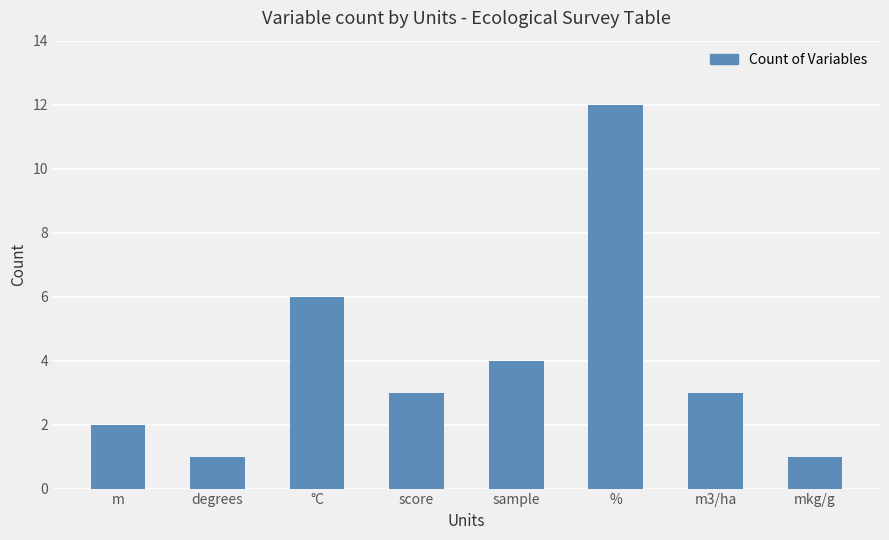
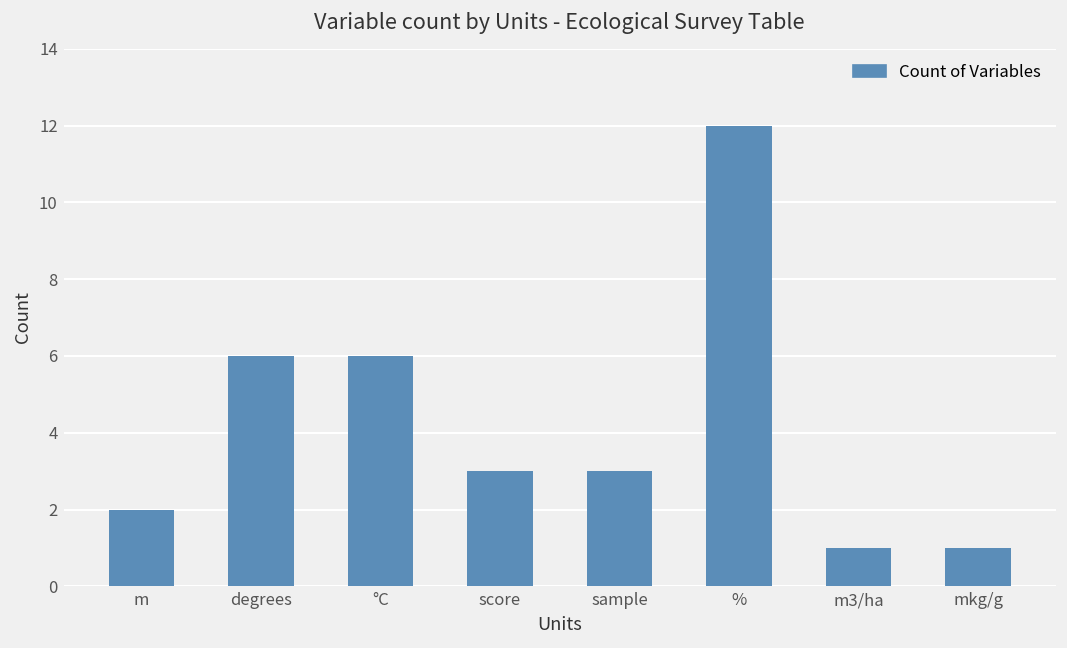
degrees: 1 -> 6
sample: 4 -> 3
m3/ha: 3 -> 1
